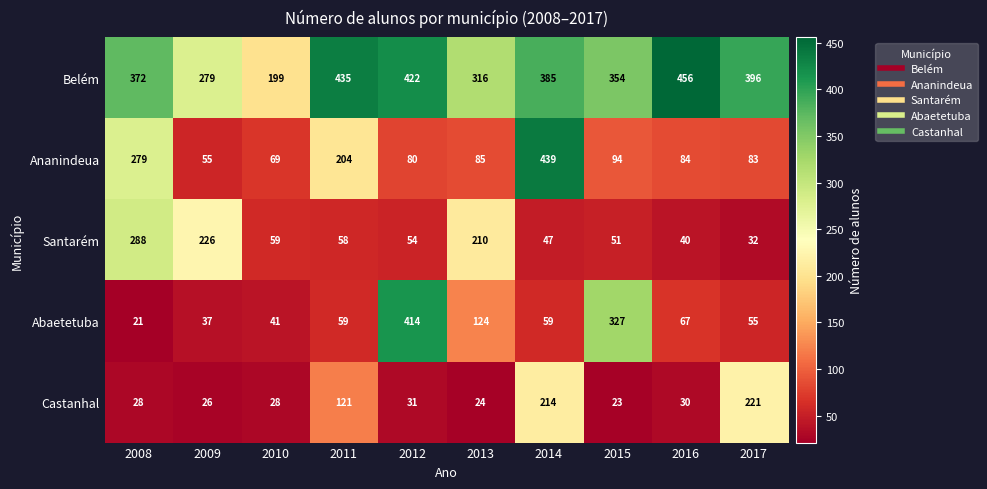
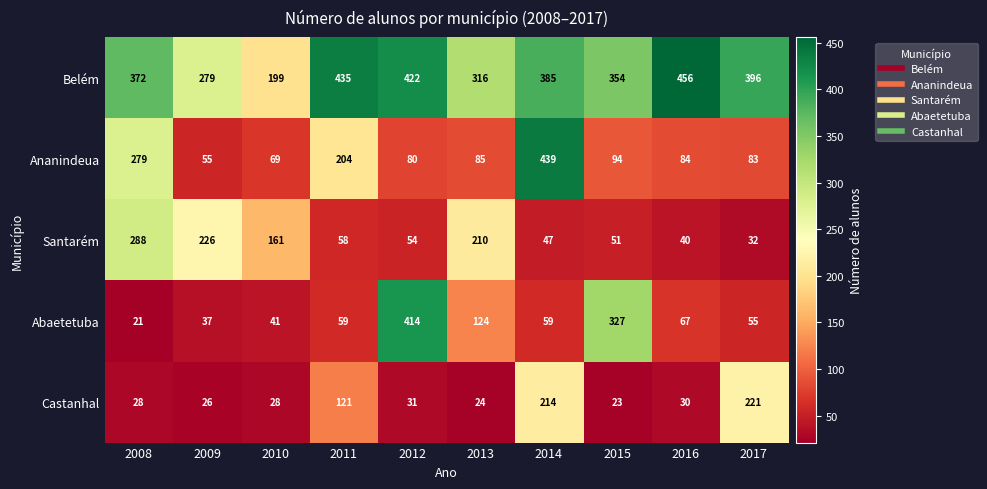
Santarém, 2010: 59 -> 161
